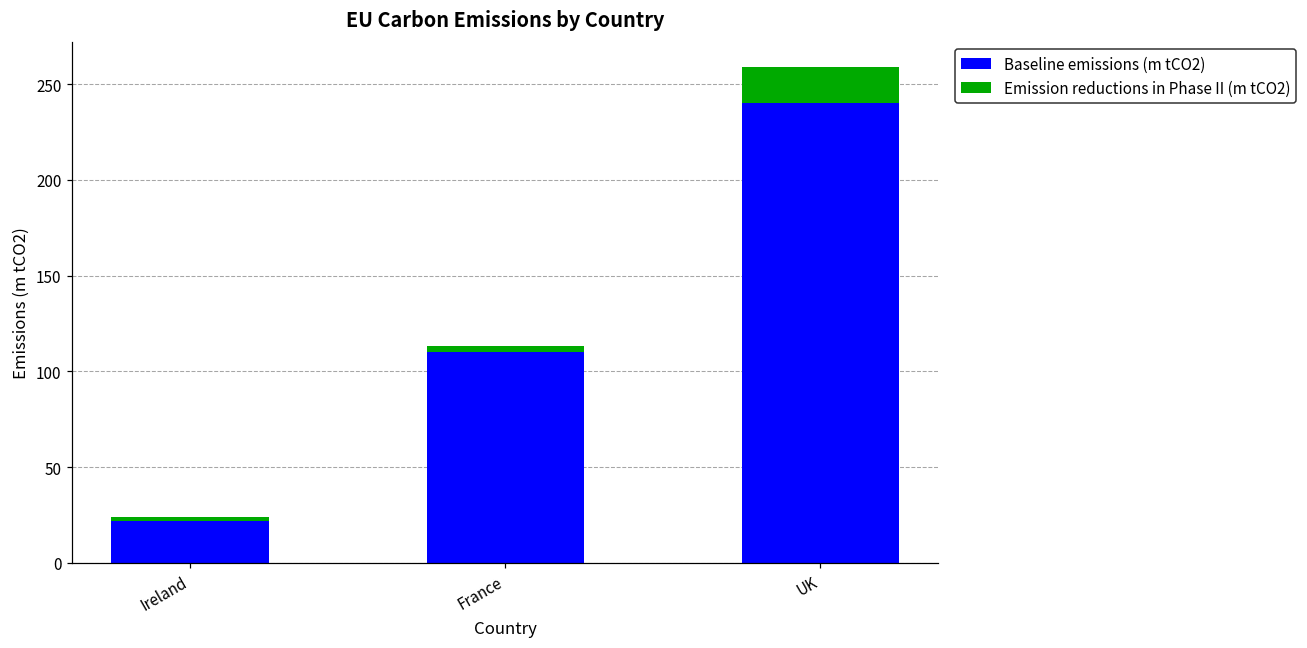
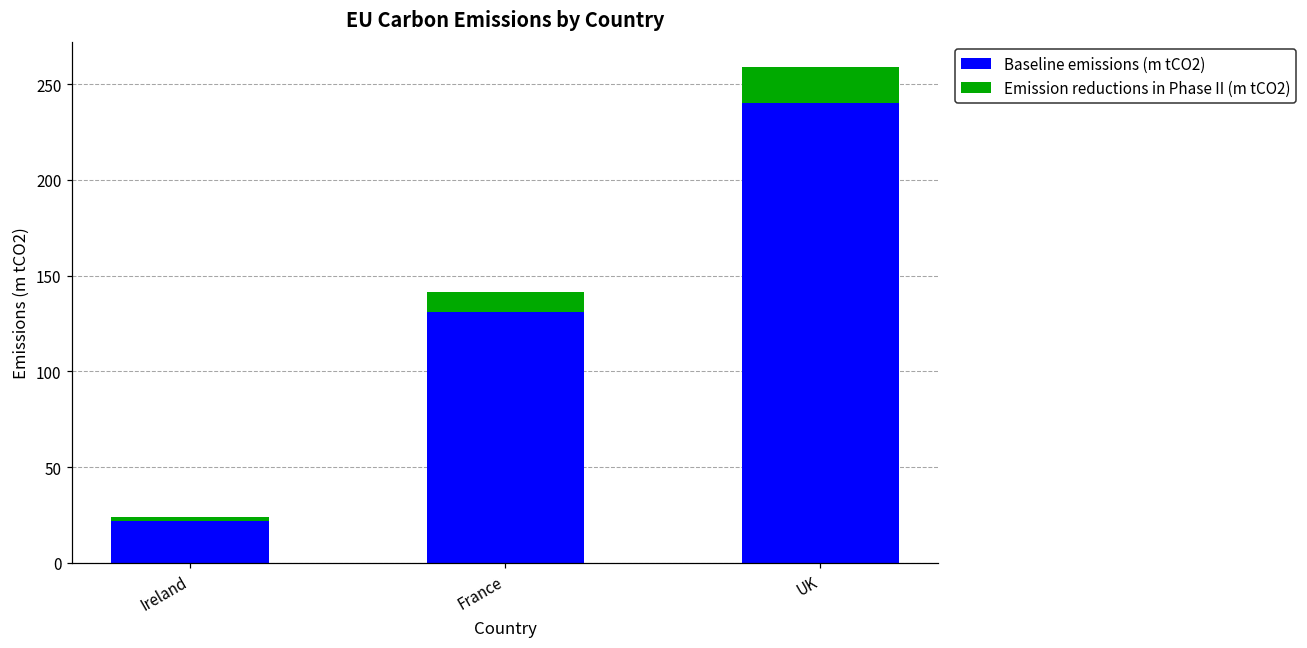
Baseline emissions (m tCO2), France: 110 -> 131
Emission reductions in Phase II (m tCO2), France: 3 -> 10
